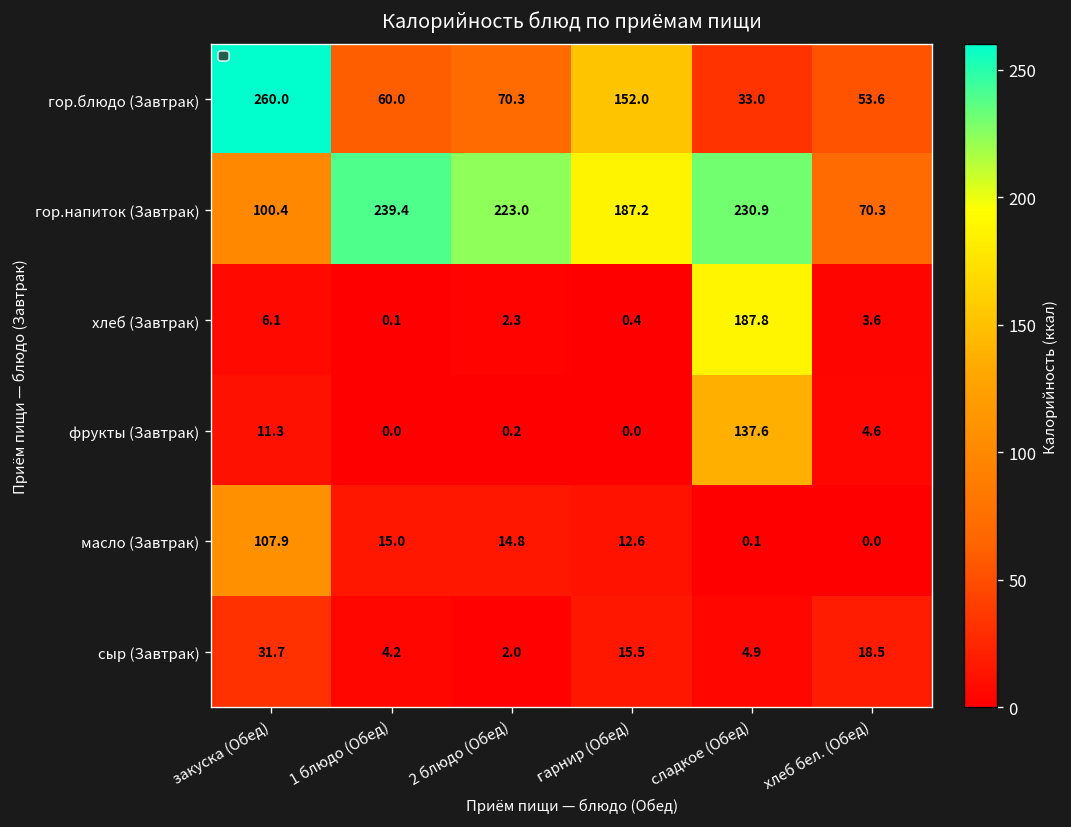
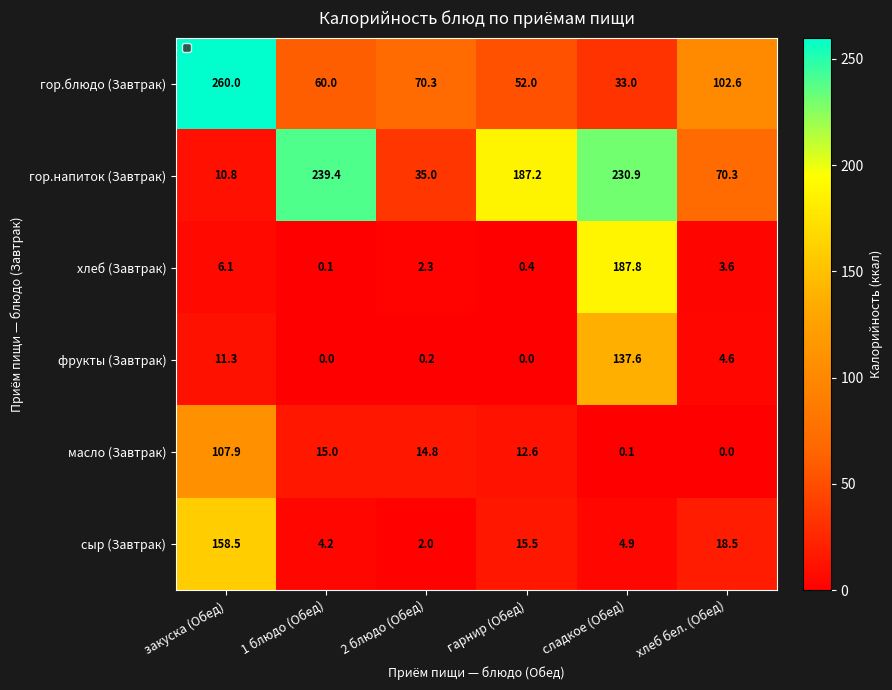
гор.блюдо (Завтрак), гарнир (Обед): 152.0 -> 52.0
гор.блюдо (Завтрак), хлеб бел. (Обед): 53.6 -> 102.6
гор.напиток (Завтрак), закуска (Обед): 100.4 -> 10.8
гор.напиток (Завтрак), 2 блюдо (Обед): 223.0 -> 35.0
сыр (Завтрак), закуска (Обед): 31.7 -> 158.5
